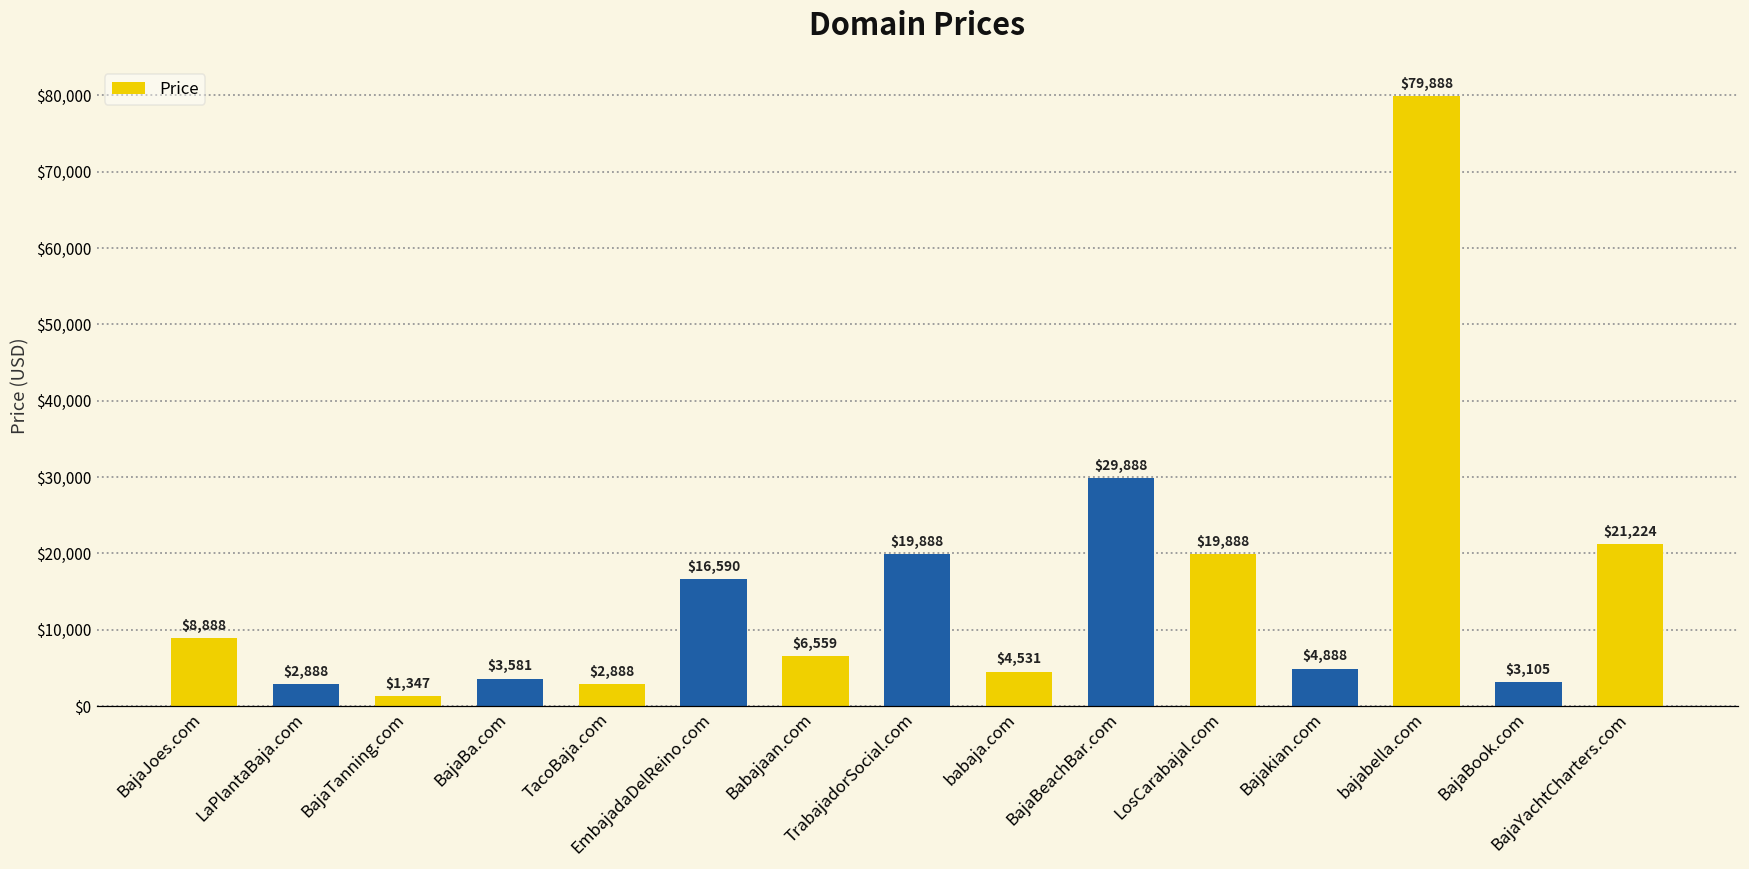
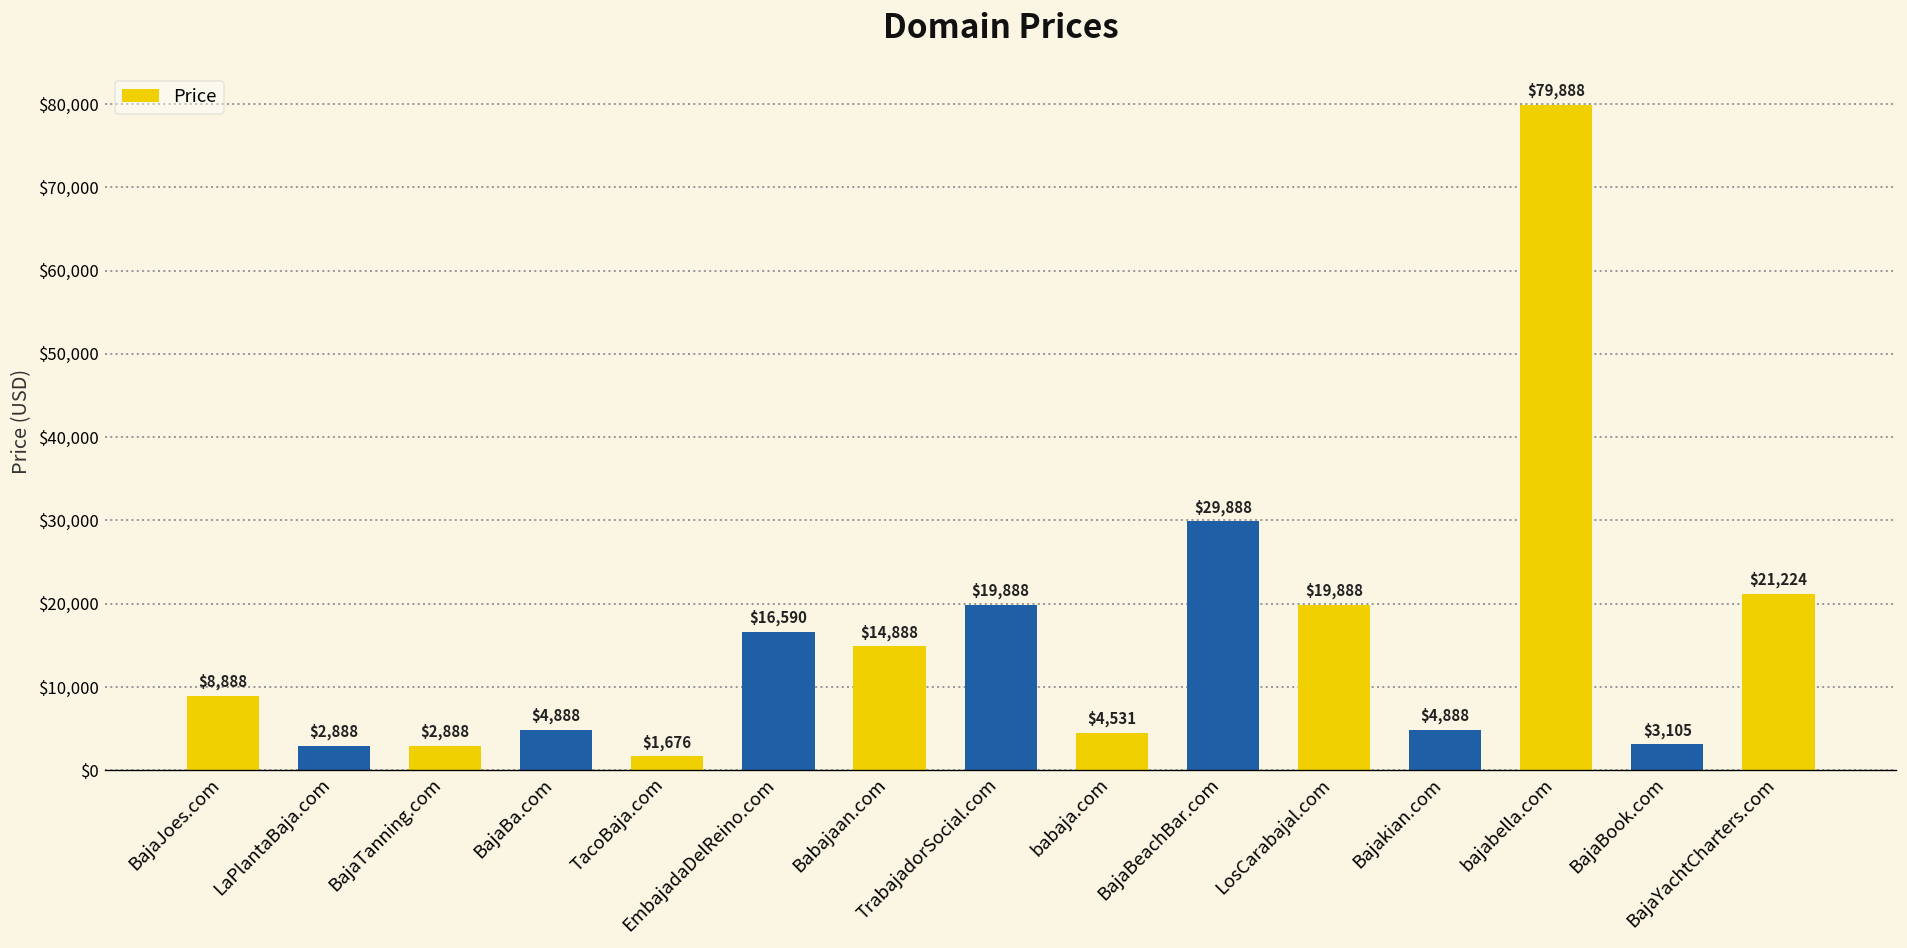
BajaTanning.com: $1,347 -> $2,888
BajaBa.com: $3,581 -> $4,888
TacoBaja.com: $2,888 -> $1,676
Babajaan.com: $6,559 -> $14,888
